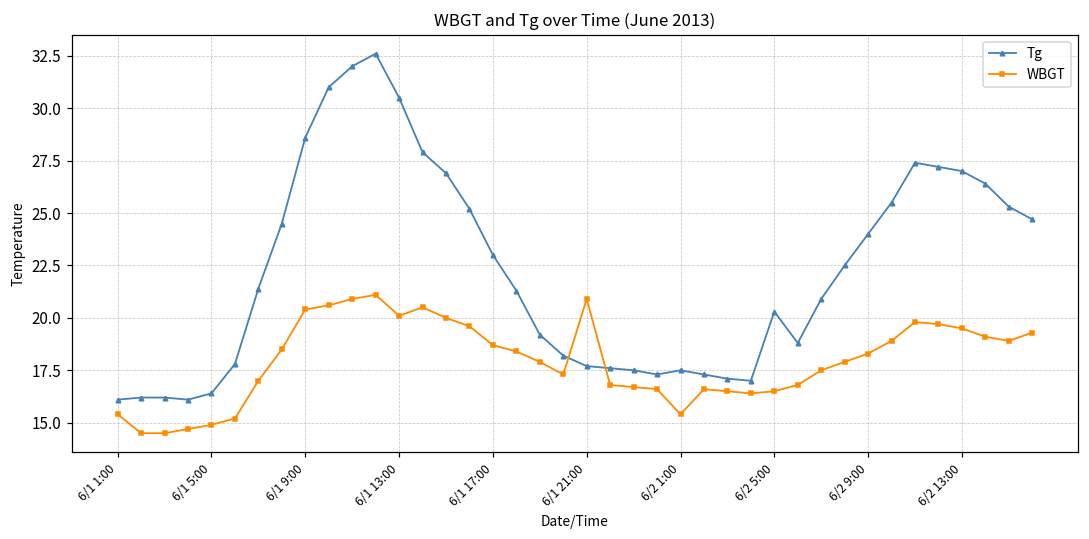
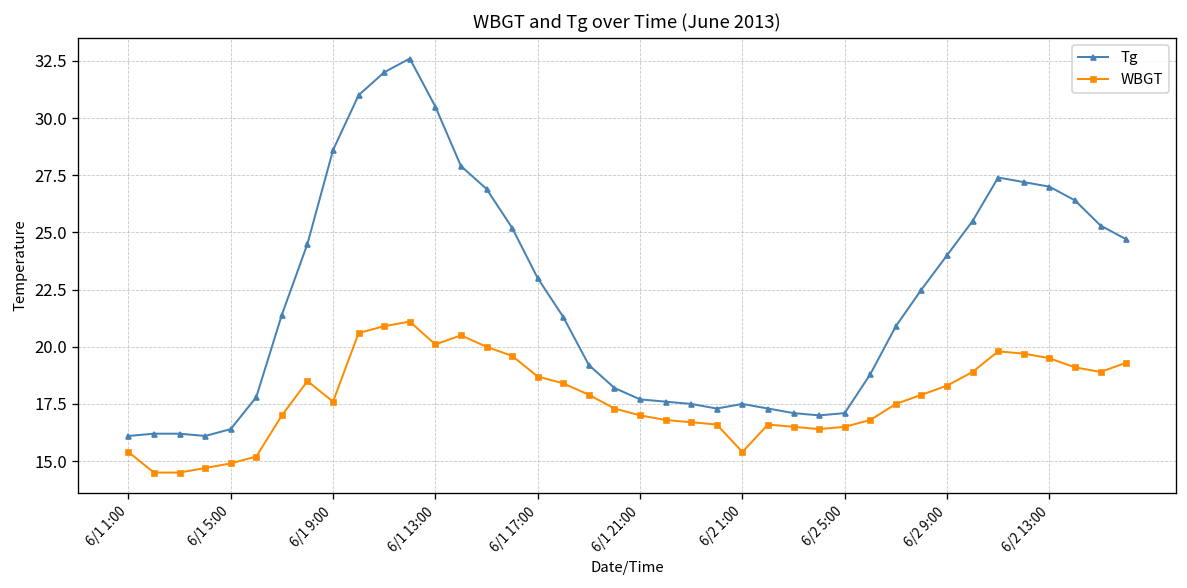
WBGT, 6/1 9:00: 20.4 -> 17.6
WBGT, 6/1 21:00: 20.9 -> 17.0
Tg, 6/2 5:00: 20.3 -> 17.1
